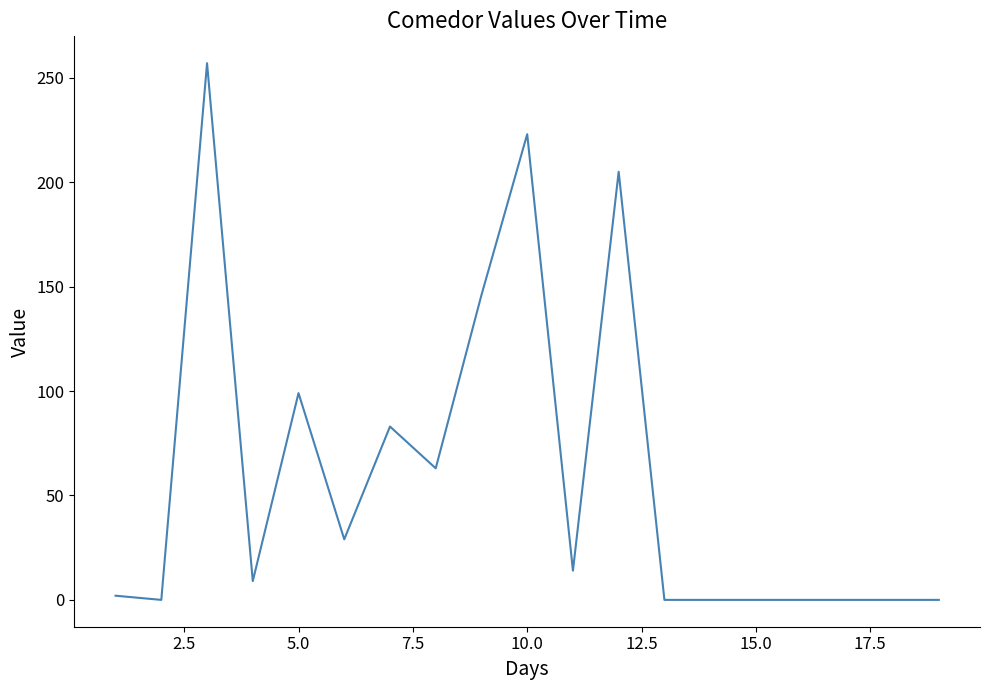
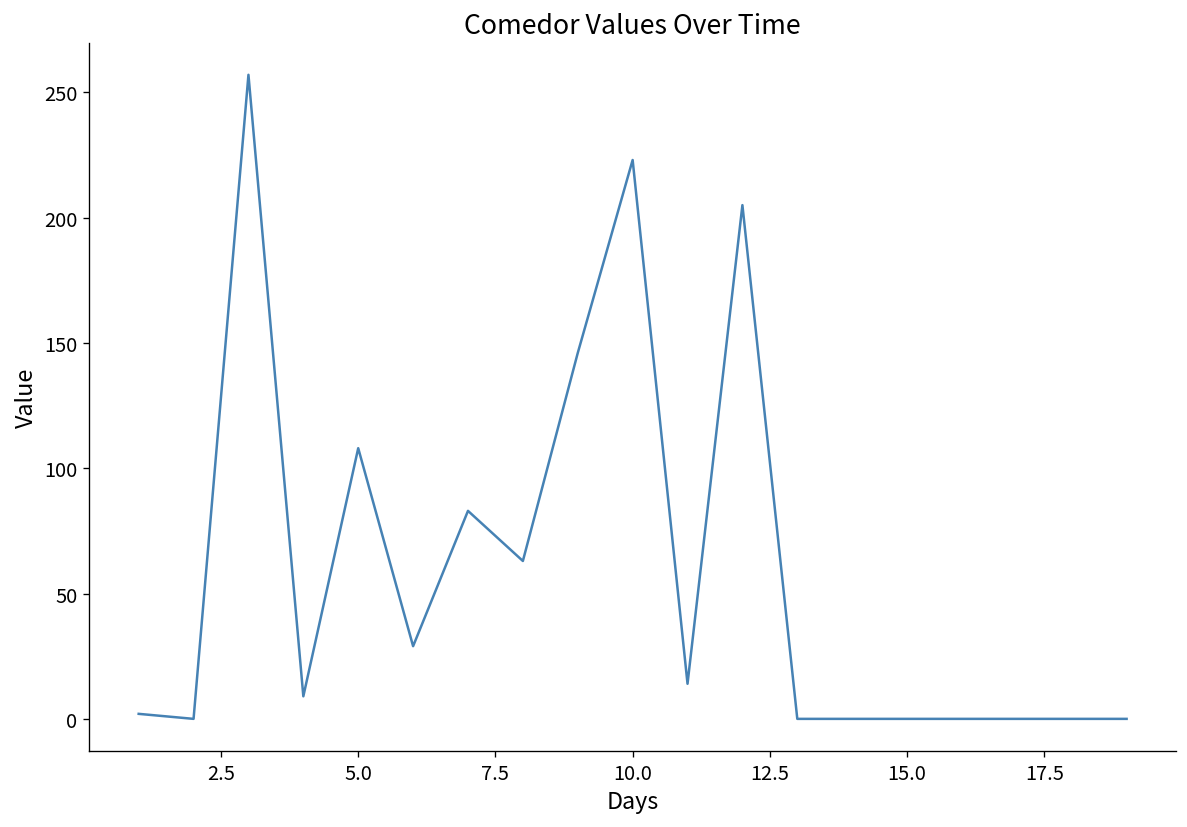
5.0: 99 -> 108
